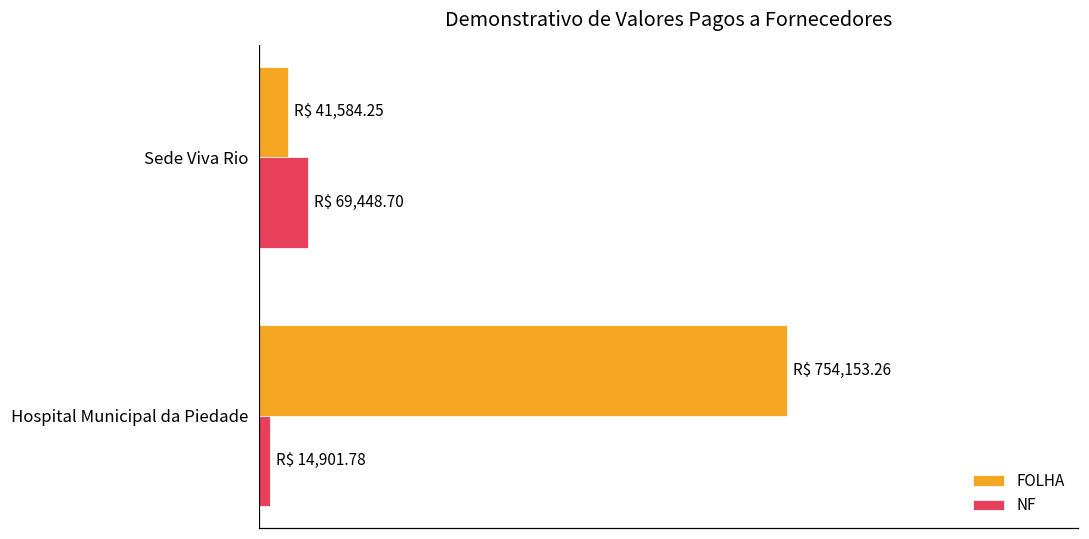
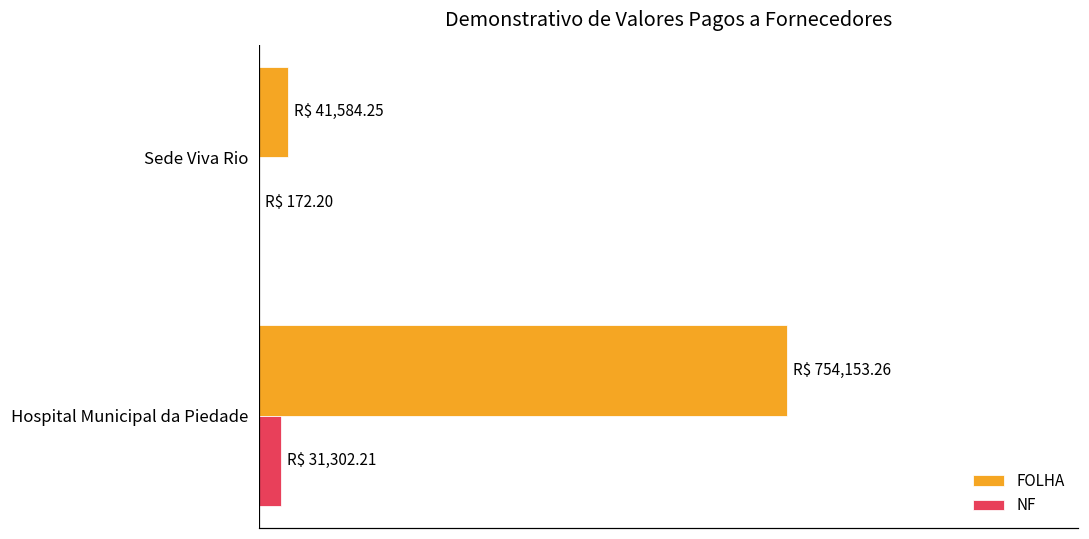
NF, Sede Viva Rio: 69,448.70 -> 172.20
NF, Hospital Municipal da Piedade: 14,901.78 -> 31,302.21
